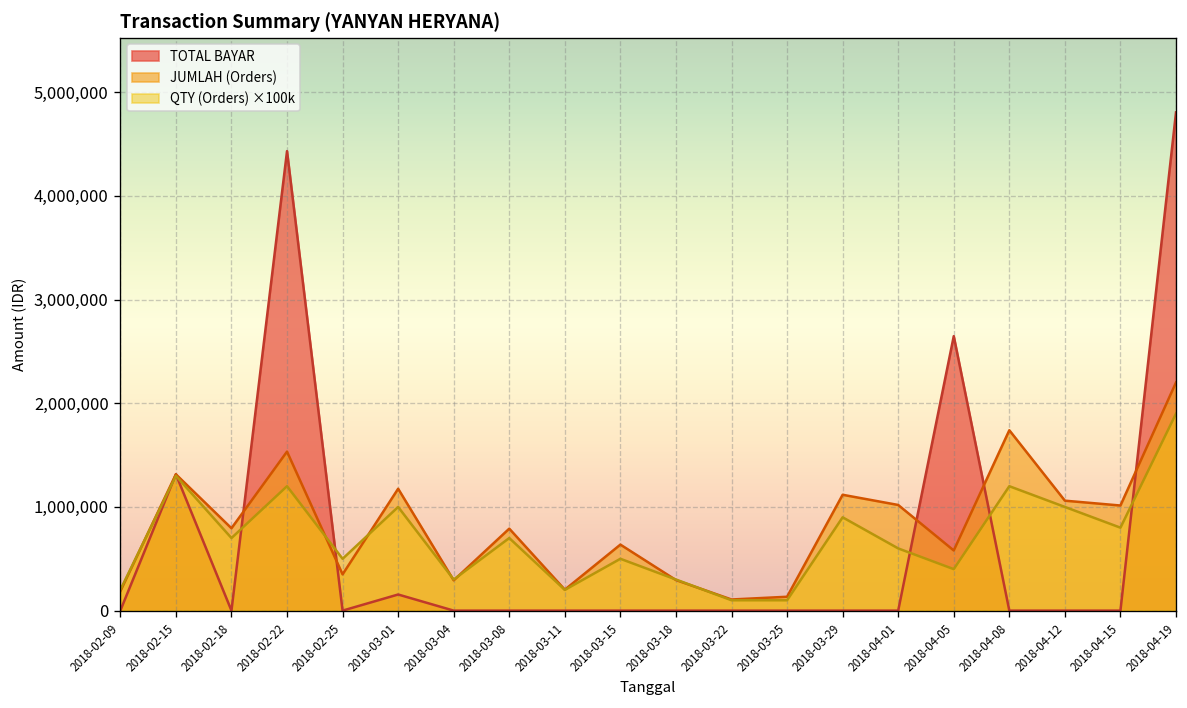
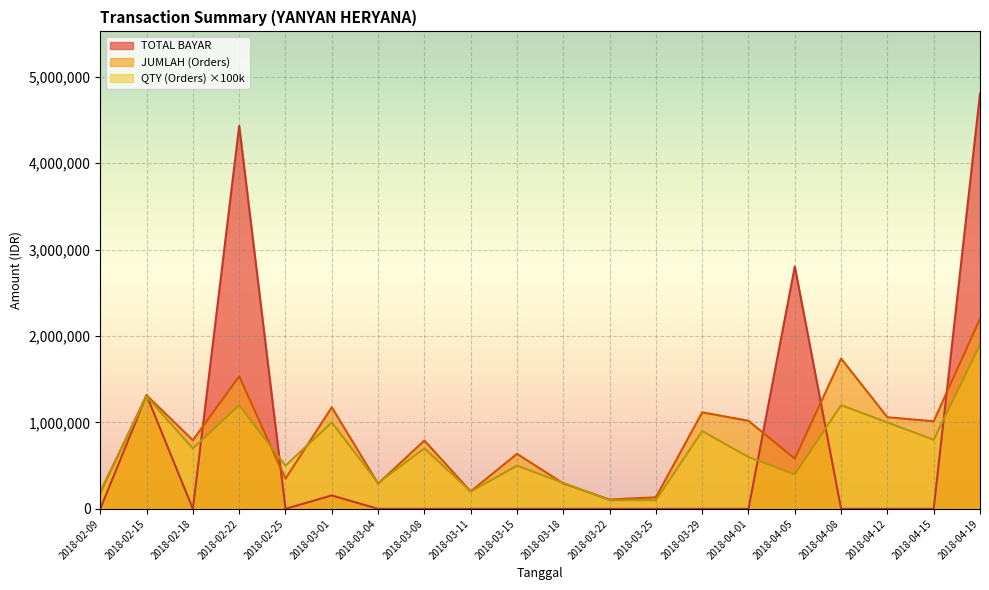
TOTAL BAYAR, 2018-04-05: 2,600,000 -> 2,800,000
